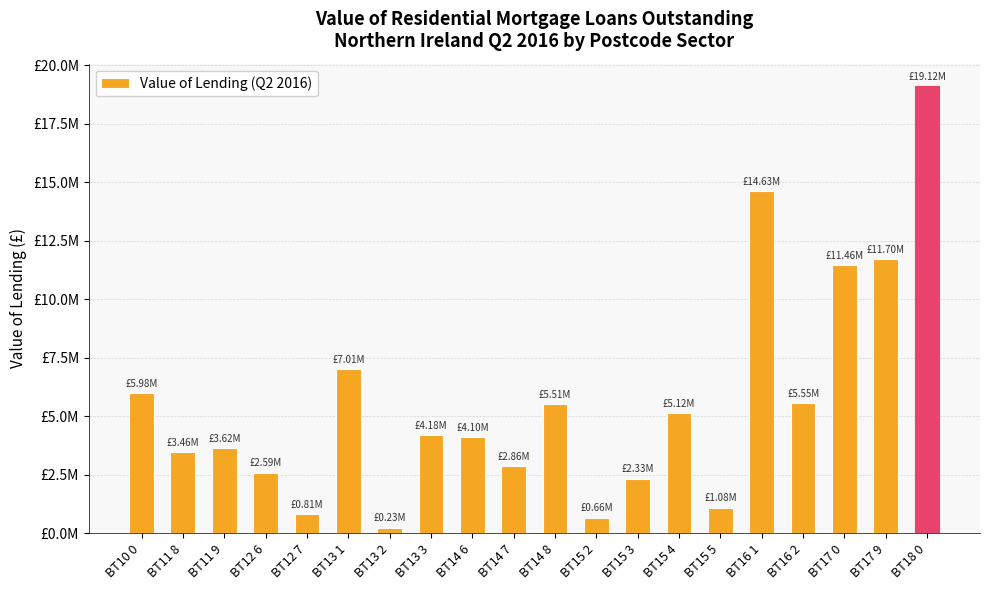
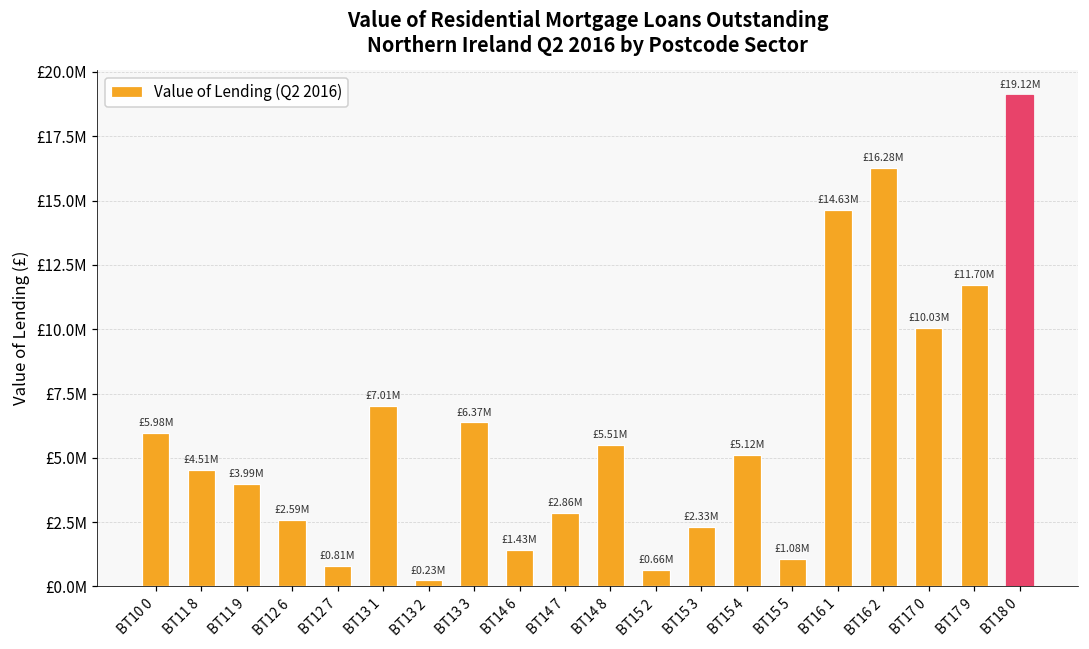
BT11 8: £3.46M -> £4.51M
BT11 9: £3.62M -> £3.99M
BT13 3: £4.18M -> £6.37M
BT14 6: £4.10M -> £1.43M
BT16 2: £5.55M -> £16.28M
BT17 0: £11.46M -> £10.03M
